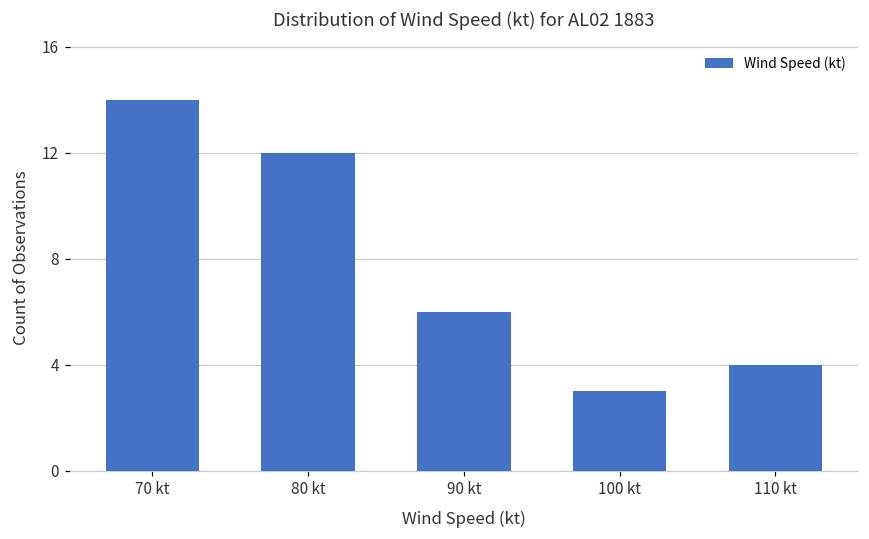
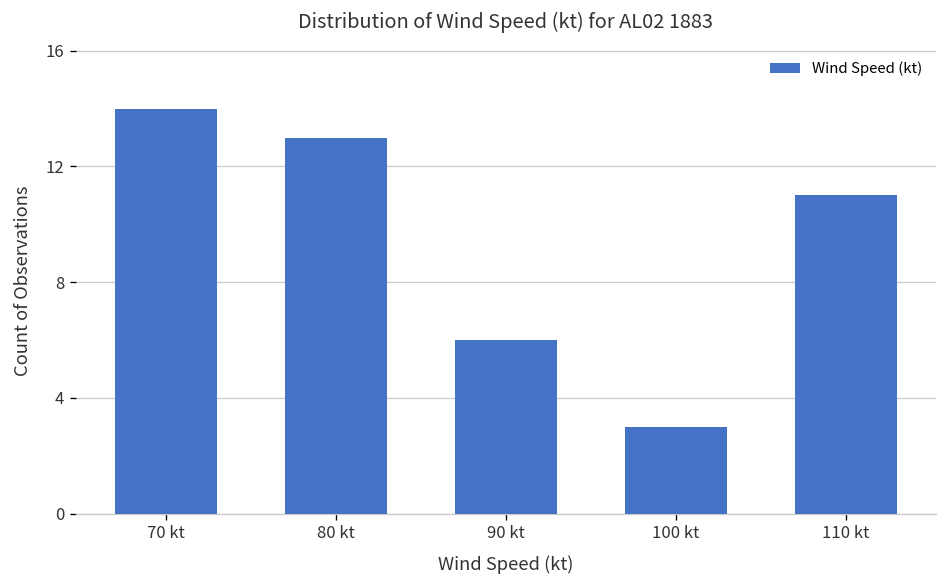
80 kt: 12 -> 13
110 kt: 4 -> 11
